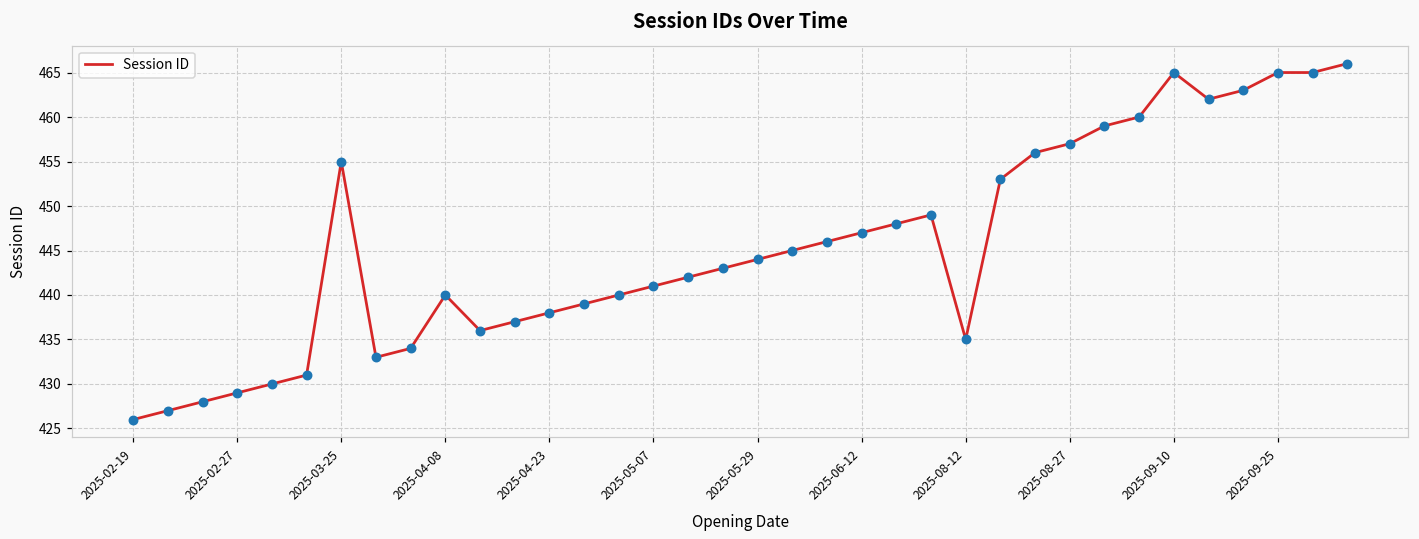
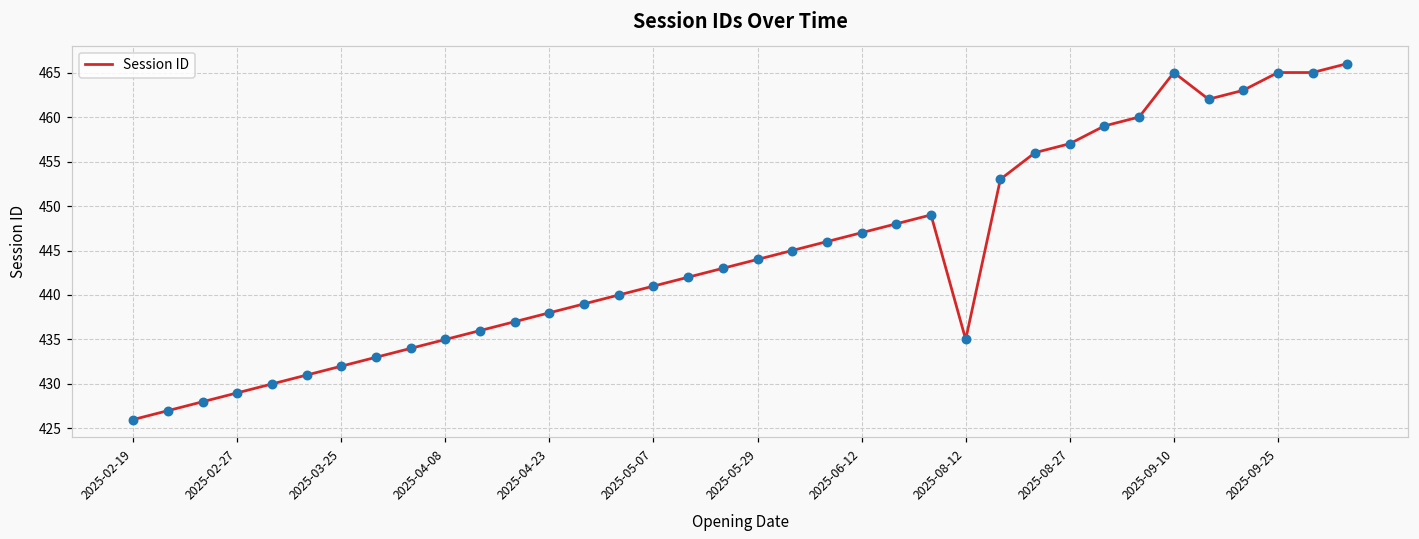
2025-03-25: 455 -> 432
2025-04-08: 440 -> 435
